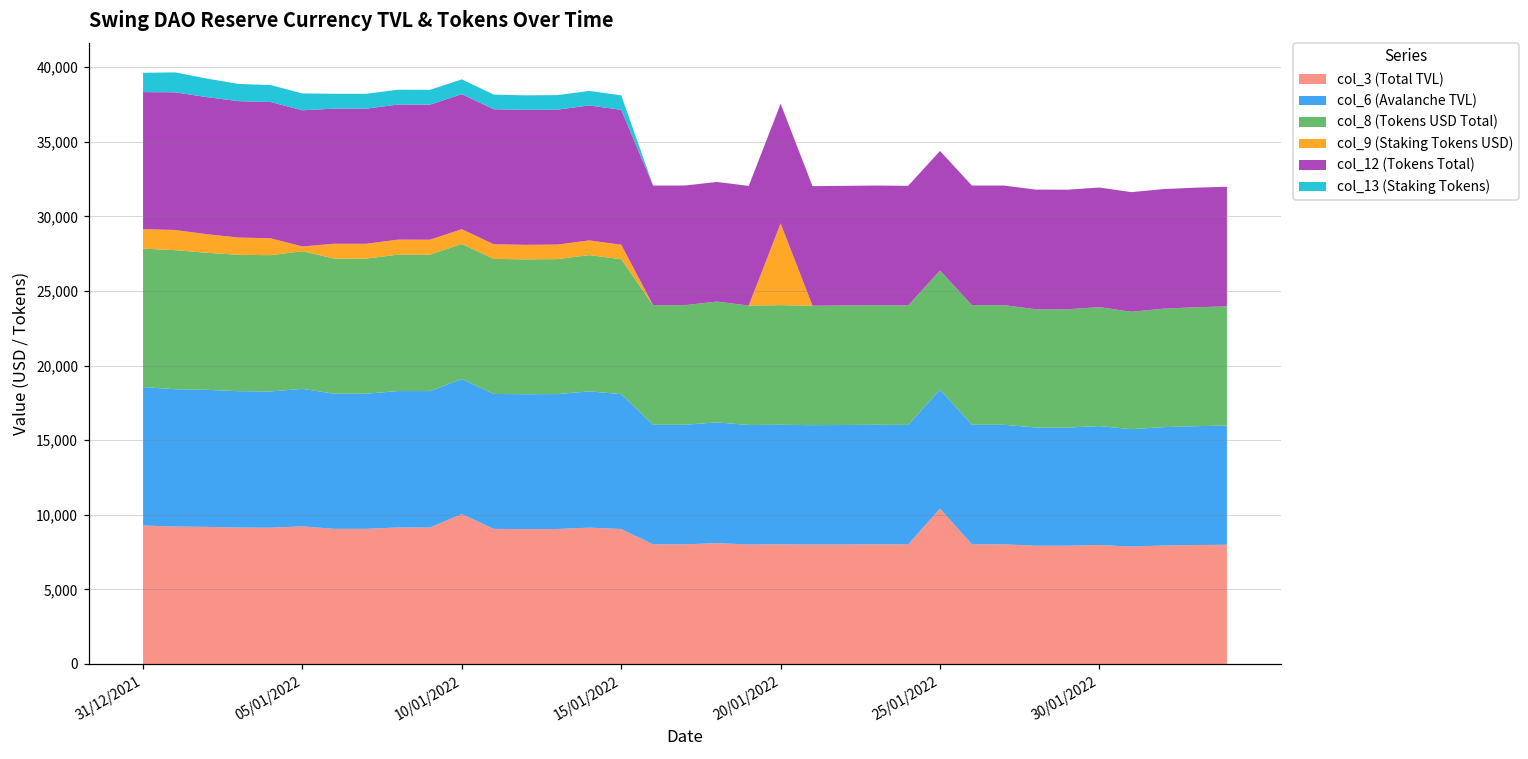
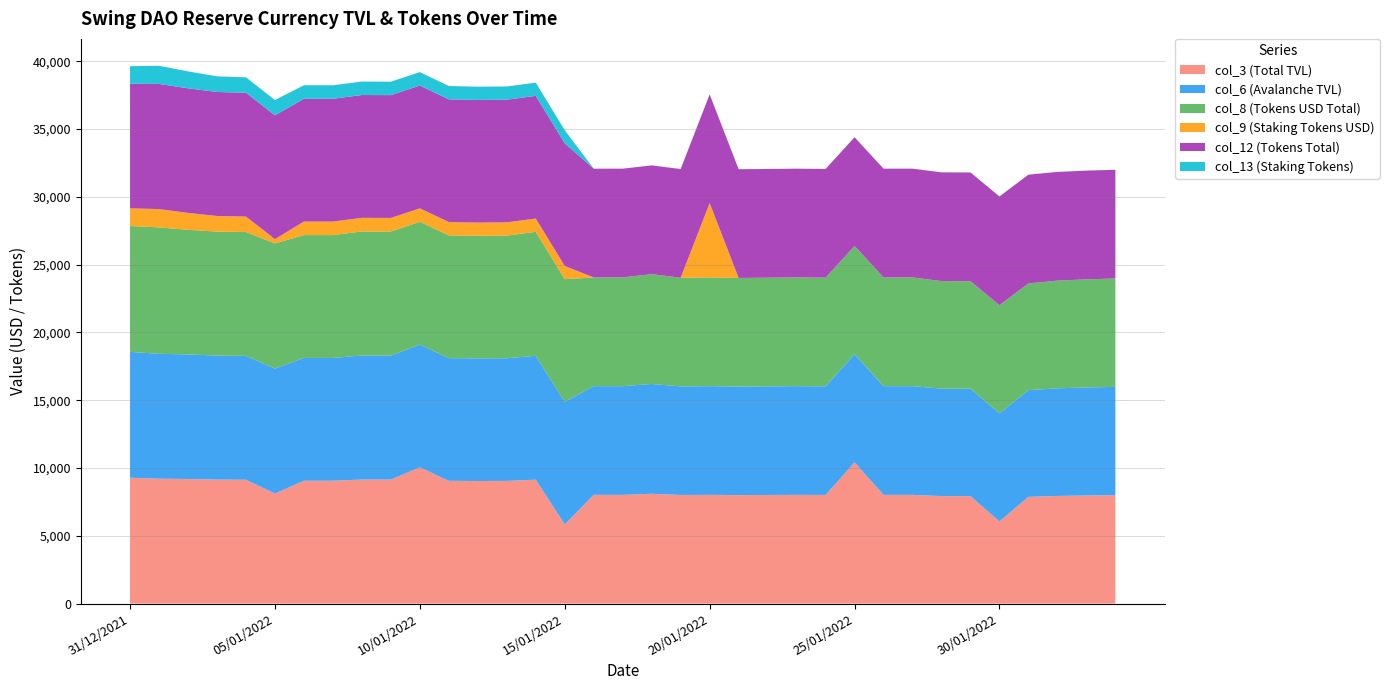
col_3 (Total TVL), 05/01/2022: 9,200 -> 8,100
col_3 (Total TVL), 15/01/2022: 9,000 -> 5,800
col_3 (Total TVL), 30/01/2022: 8,000 -> 6,100
